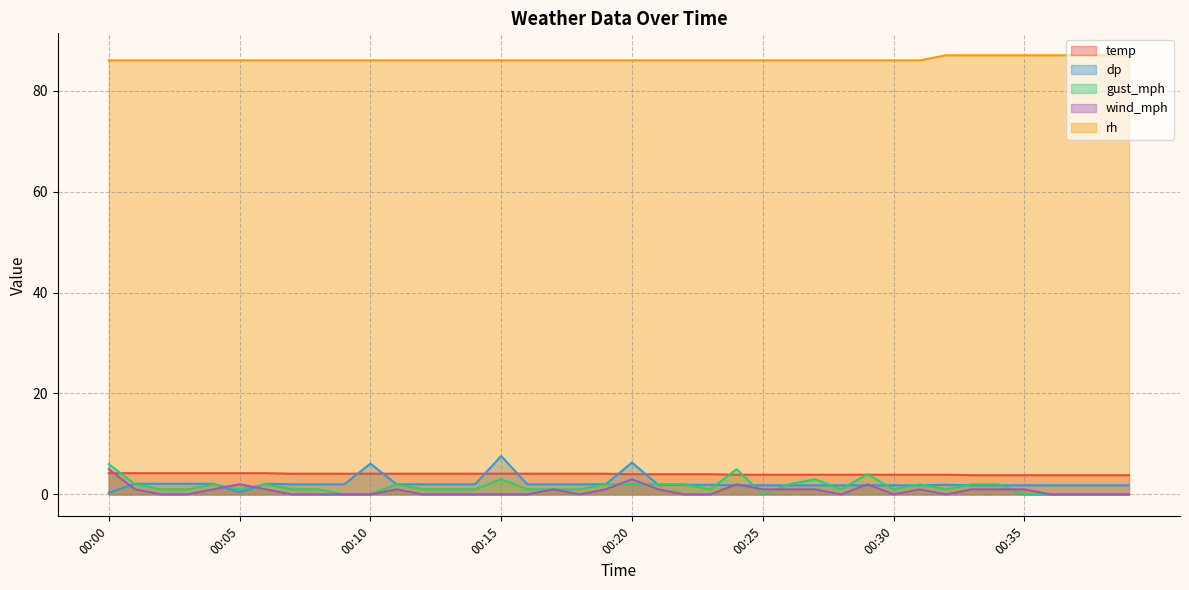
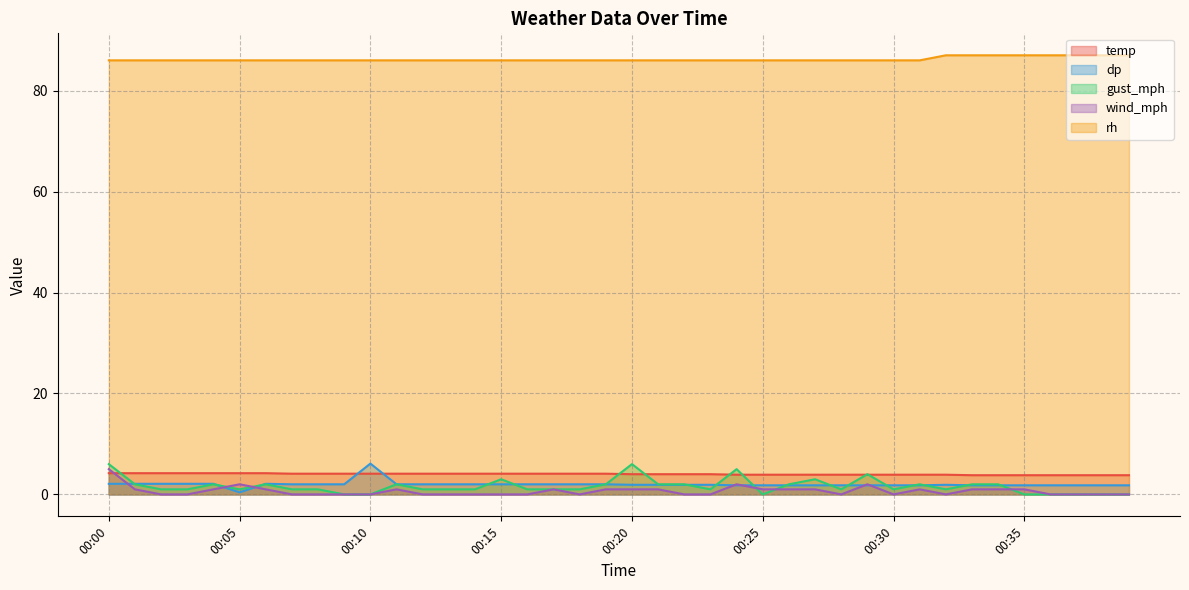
dp, 00:00: 0 -> 2
dp, 00:15: 8 -> 2
dp, 00:20: 6 -> 2
gust_mph, 00:20: 2 -> 6
wind_mph, 00:20: 3 -> 1
